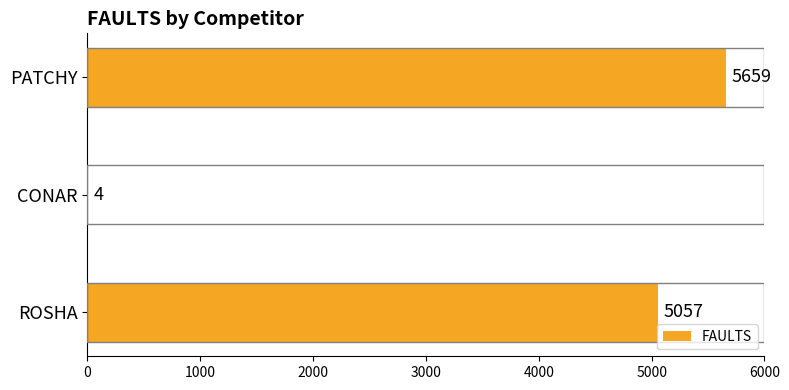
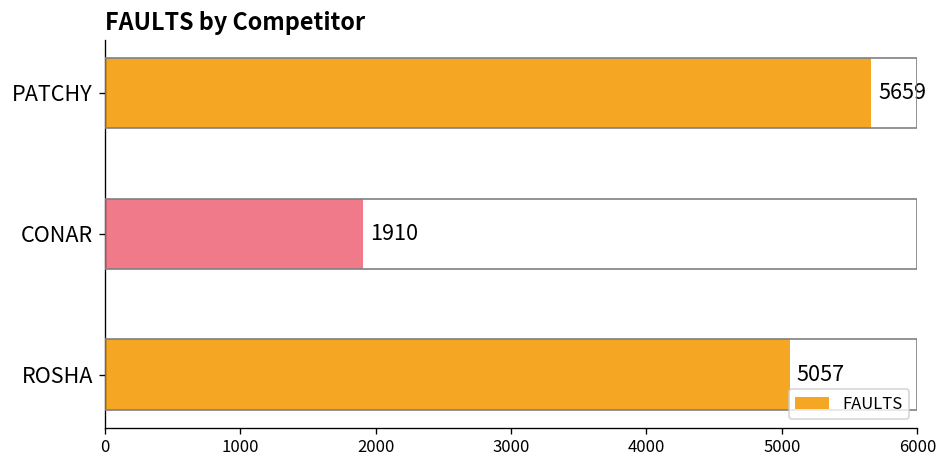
CONAR: 4 -> 1910
